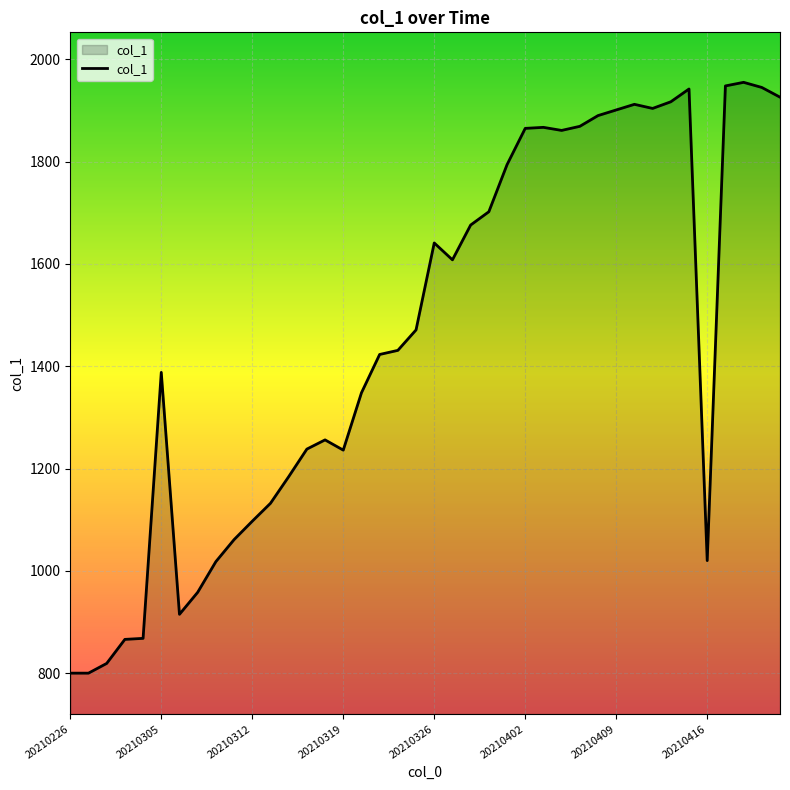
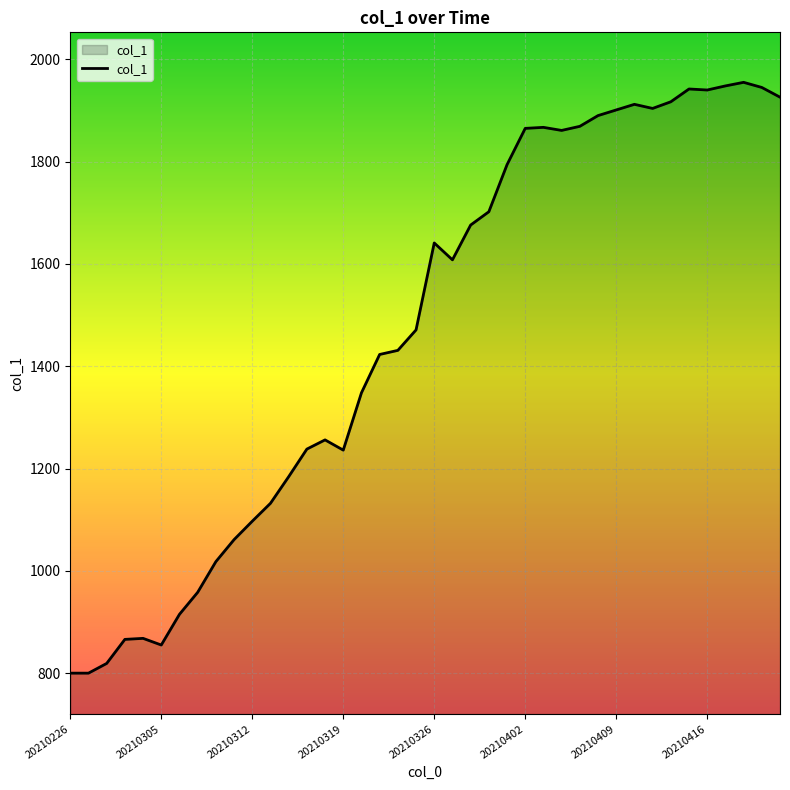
20210305: 1390 -> 860
20210416: 1020 -> 1940
